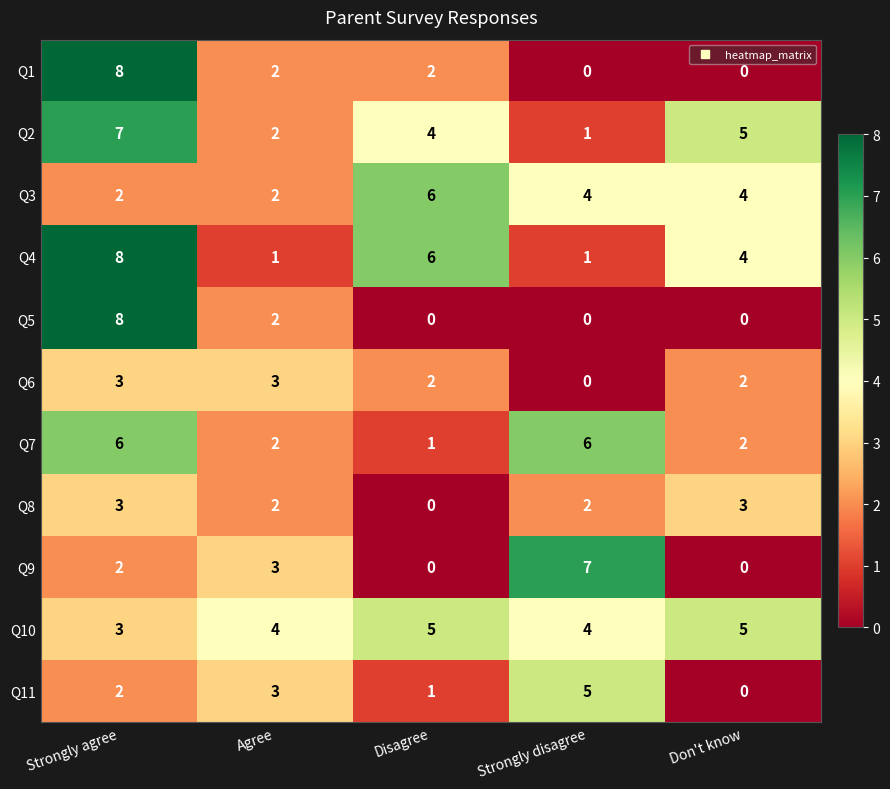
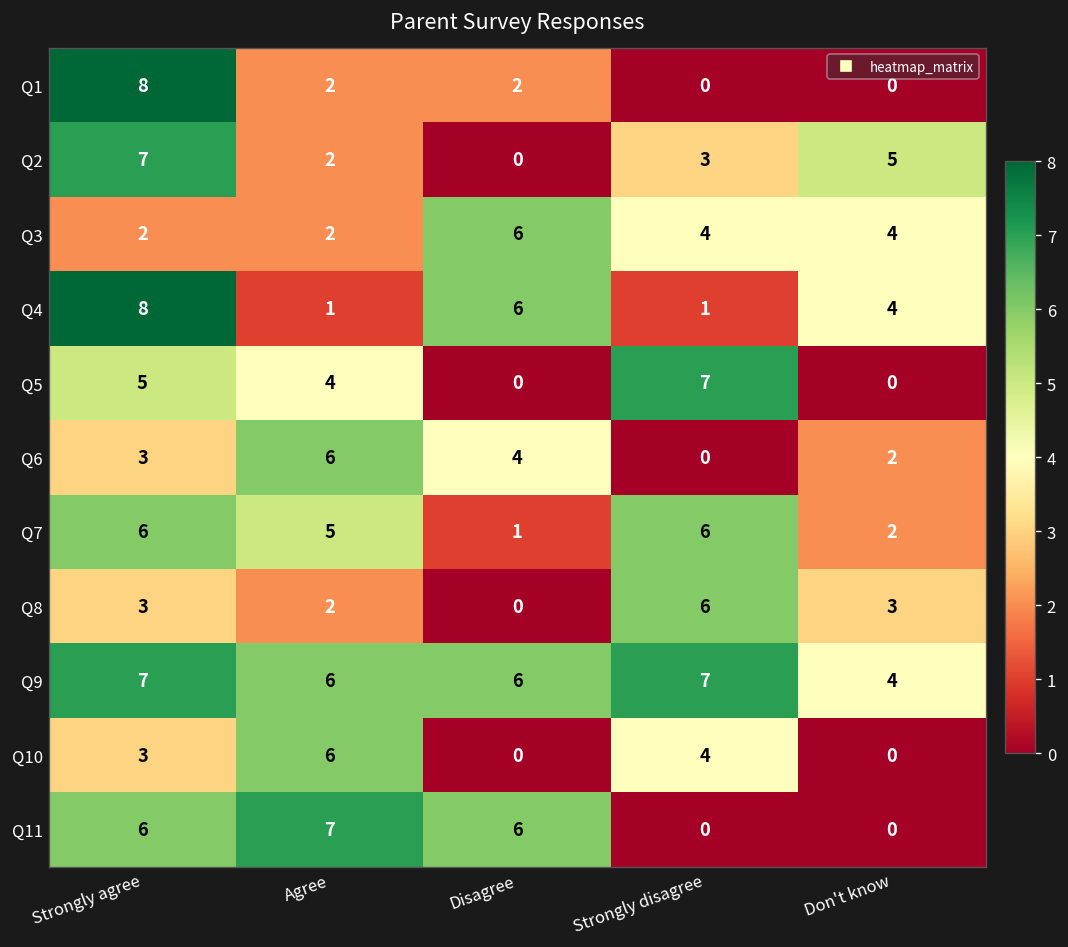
Q2, Disagree: 4 -> 0
Q2, Strongly disagree: 1 -> 3
Q5, Strongly agree: 8 -> 5
Q5, Agree: 2 -> 4
Q5, Strongly disagree: 0 -> 7
Q6, Agree: 3 -> 6
Q6, Disagree: 2 -> 4
Q7, Agree: 2 -> 5
Q8, Strongly disagree: 2 -> 6
Q9, Strongly agree: 2 -> 7
Q9, Agree: 3 -> 6
Q9, Disagree: 0 -> 6
Q9, Don't know: 0 -> 4
Q10, Agree: 4 -> 6
Q10, Disagree: 5 -> 0
Q10, Don't know: 5 -> 0
Q11, Strongly agree: 2 -> 6
Q11, Agree: 3 -> 7
Q11, Disagree: 1 -> 6
Q11, Strongly disagree: 5 -> 0
